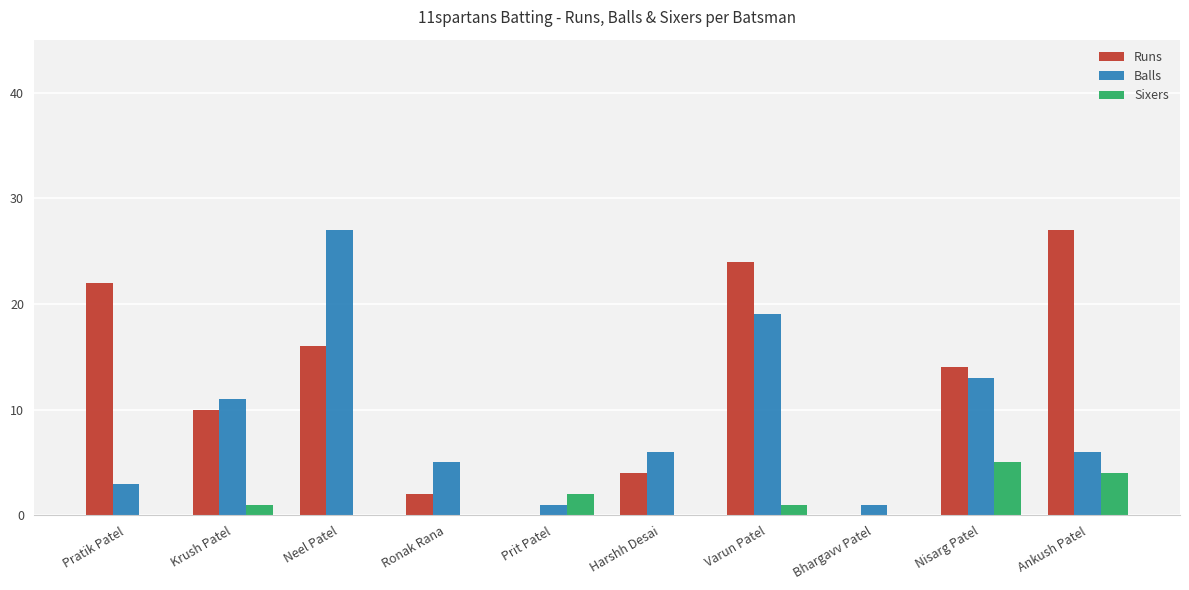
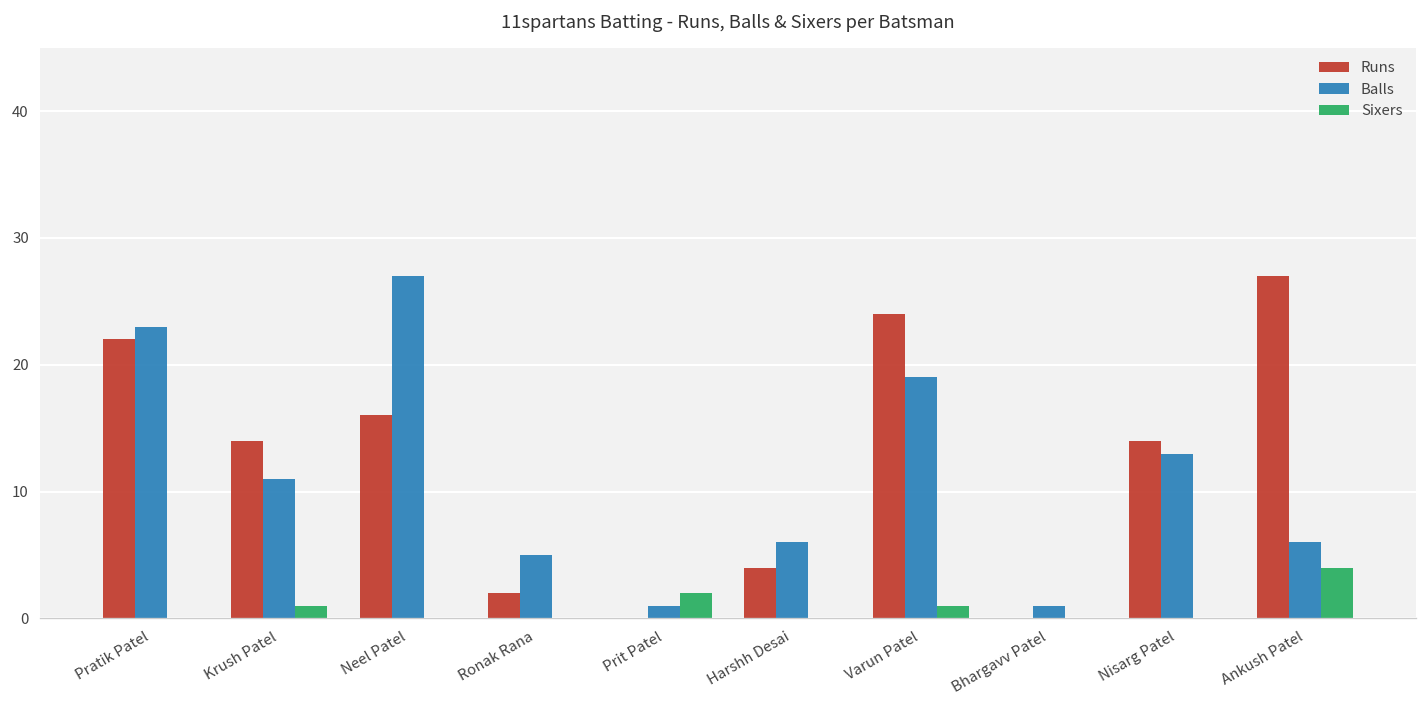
Balls, Pratik Patel: 3 -> 23
Runs, Krush Patel: 10 -> 14
Sixers, Nisarg Patel: 5 -> 0
